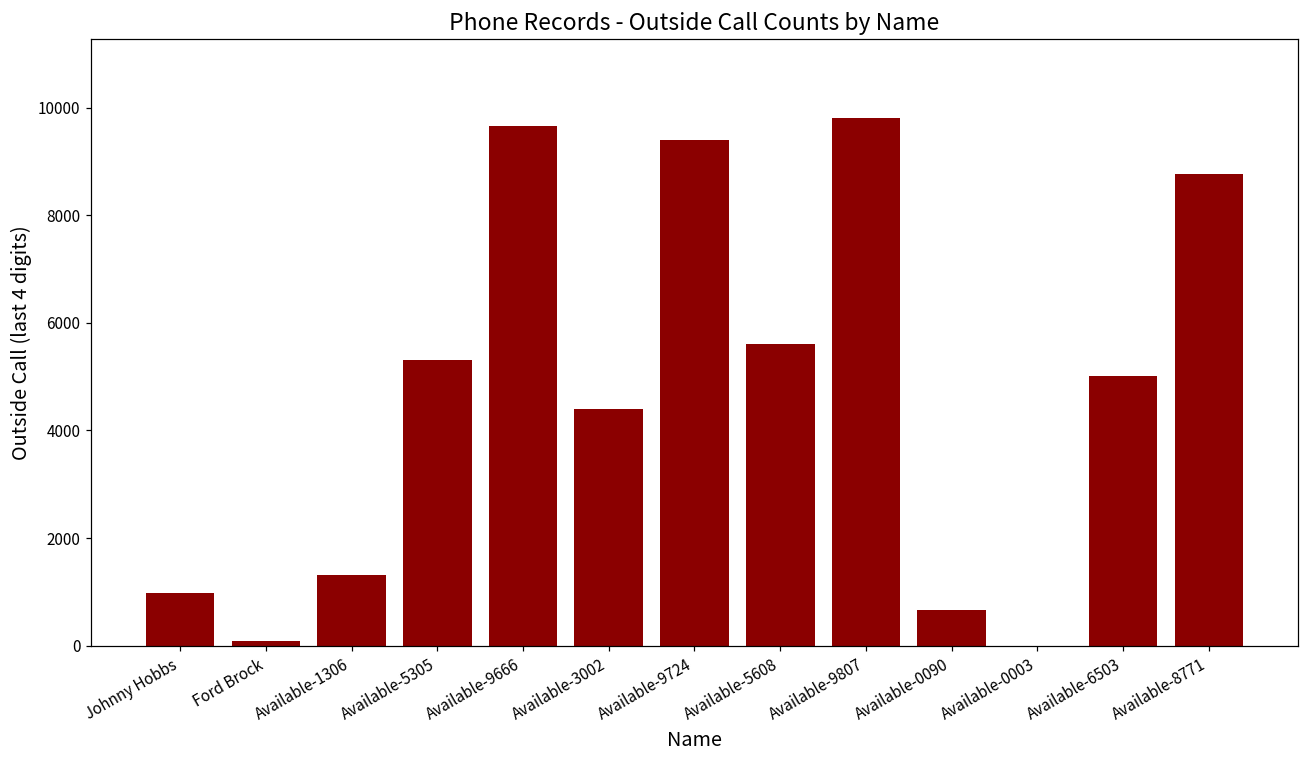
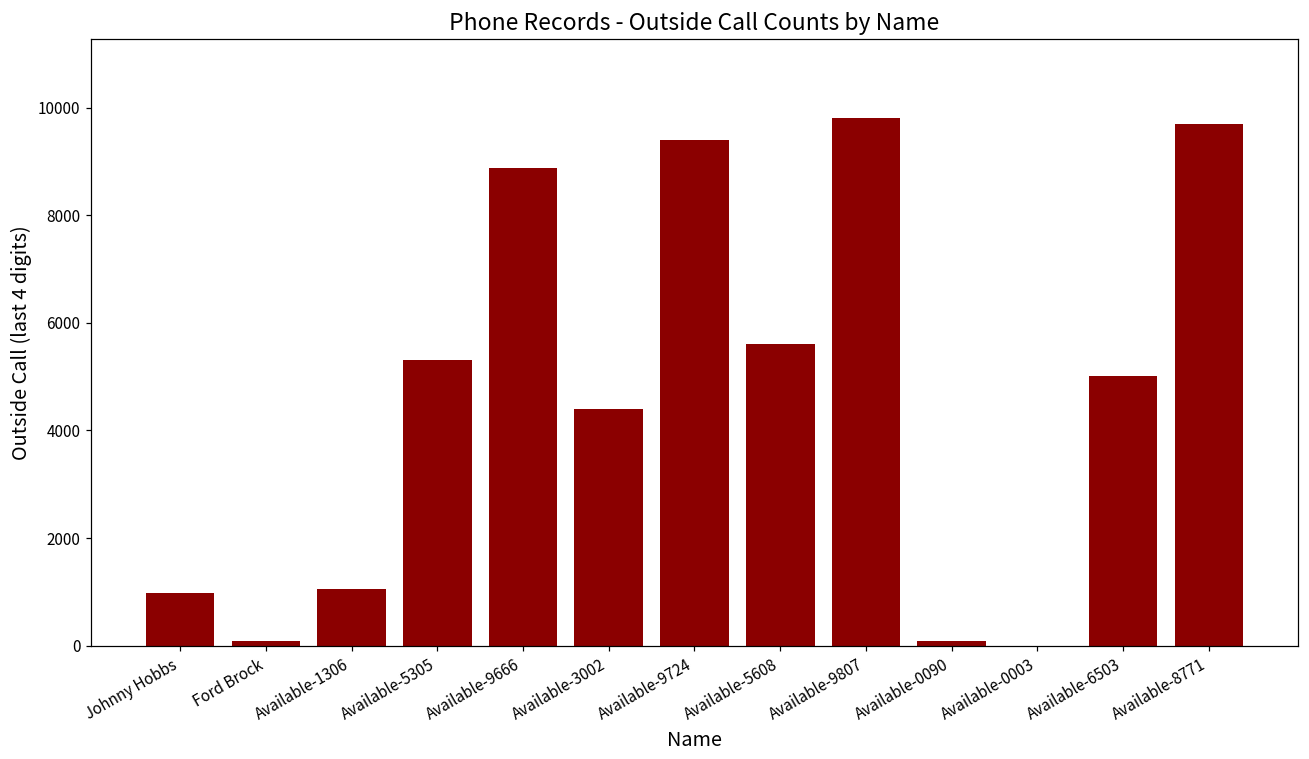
Available-1306: 1300 -> 1100
Available-9666: 9700 -> 8900
Available-0090: 700 -> 100
Available-8771: 8800 -> 9700
